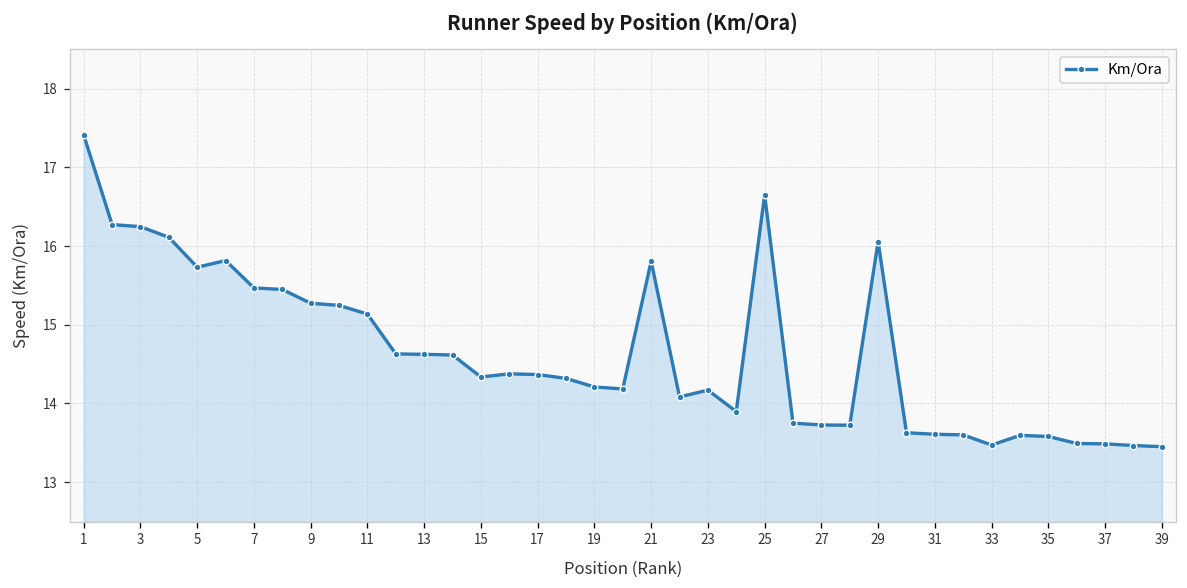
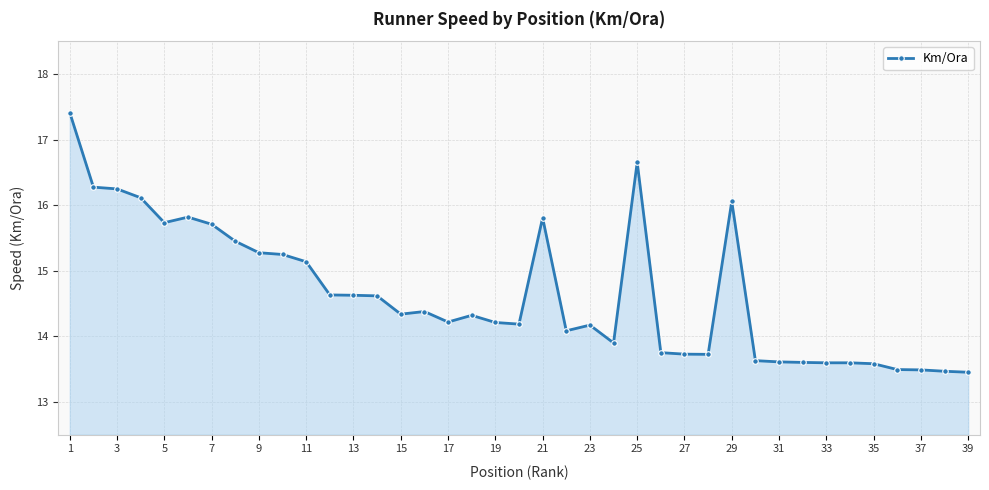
7: 15.5 -> 15.7
17: 14.4 -> 14.2
33: 13.5 -> 13.6
